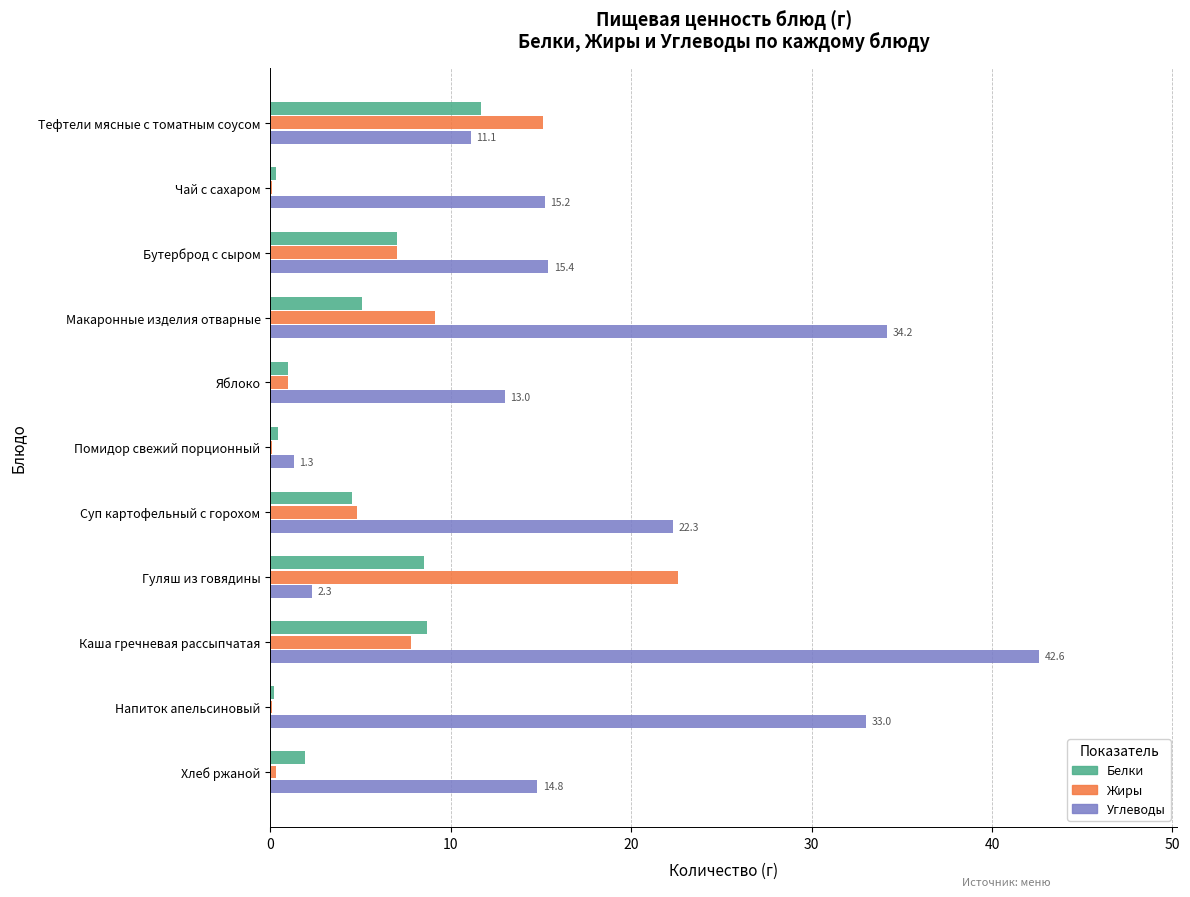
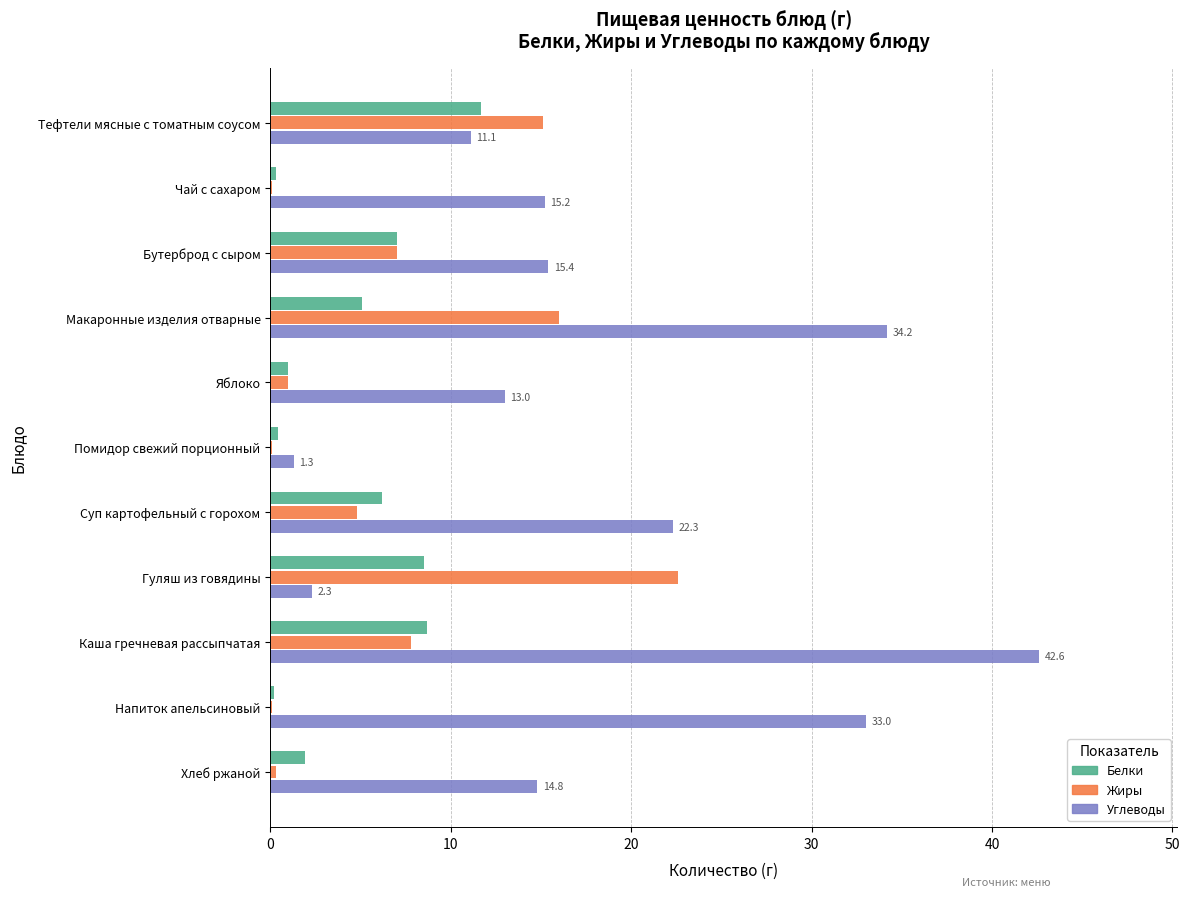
Жиры, Макаронные изделия отварные: 9.1 -> 16.0
Белки, Суп картофельный с горохом: 4.5 -> 6.2
